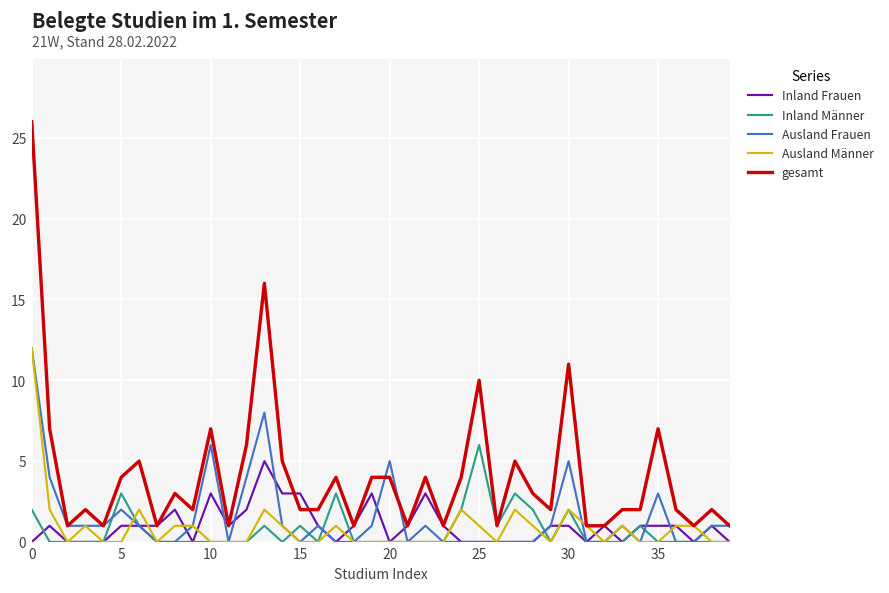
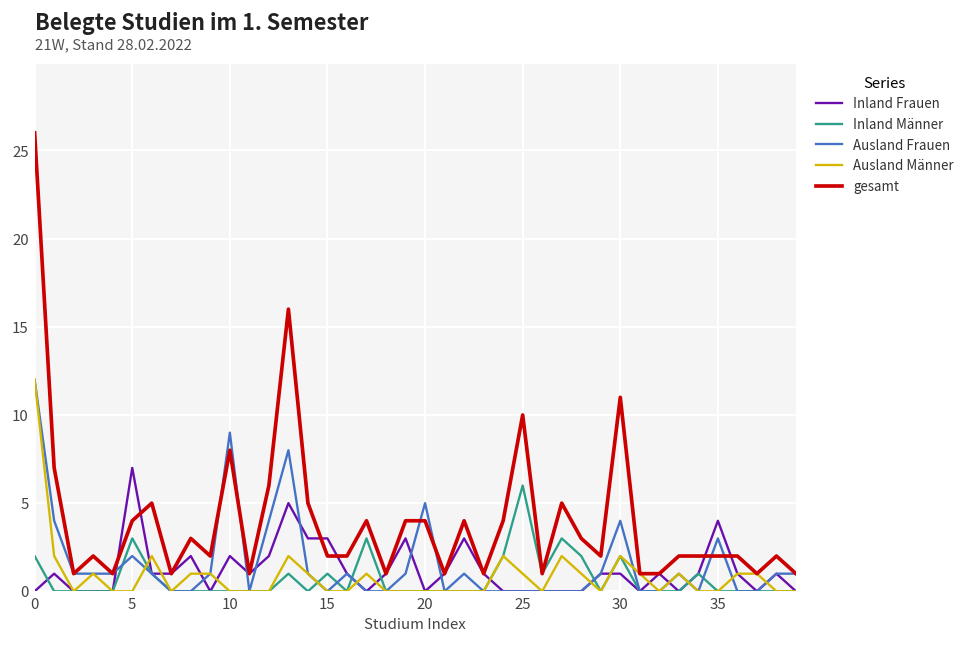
Inland Frauen, 5: 1 -> 7
Inland Frauen, 10: 3 -> 2
Ausland Frauen, 10: 6 -> 9
gesamt, 10: 7 -> 8
Ausland Frauen, 30: 5 -> 4
Inland Frauen, 35: 1 -> 4
gesamt, 35: 7 -> 2
